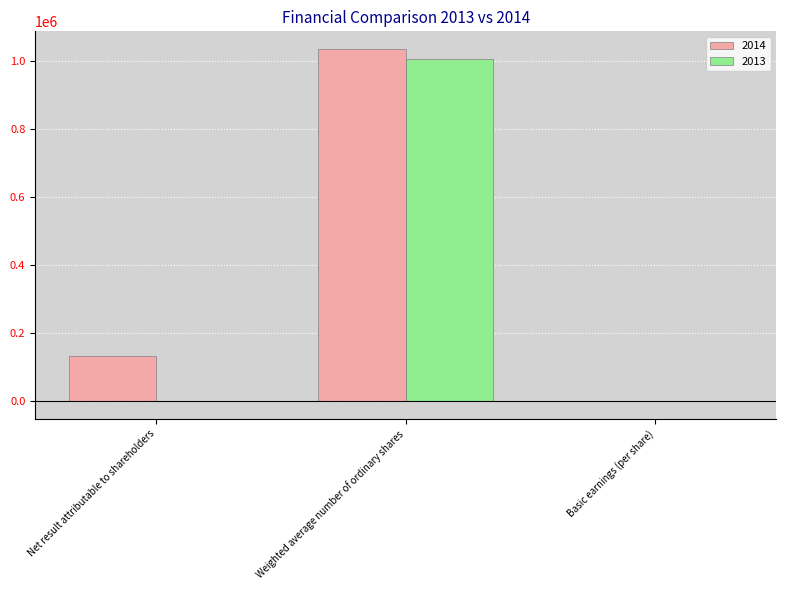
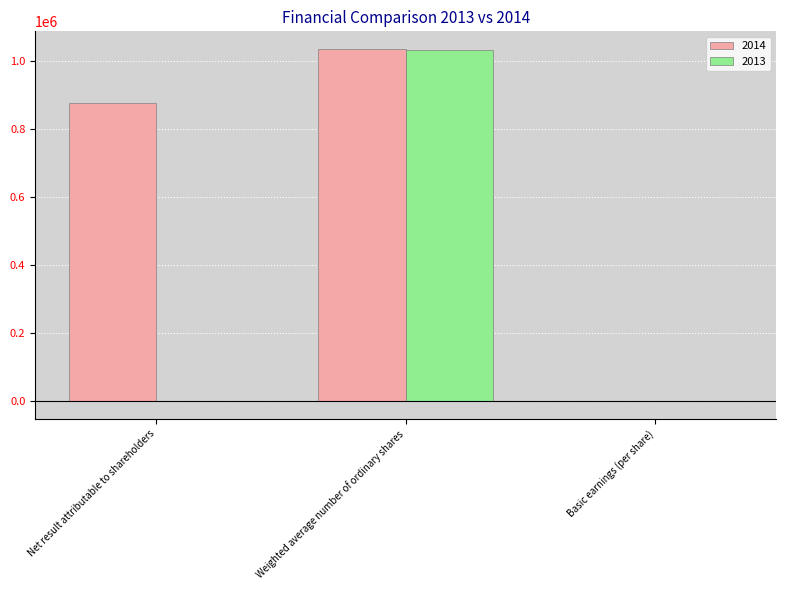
2014, Net result attributable to shareholders: 130000 -> 880000
2013, Weighted average number of ordinary shares: 1010000 -> 1030000
